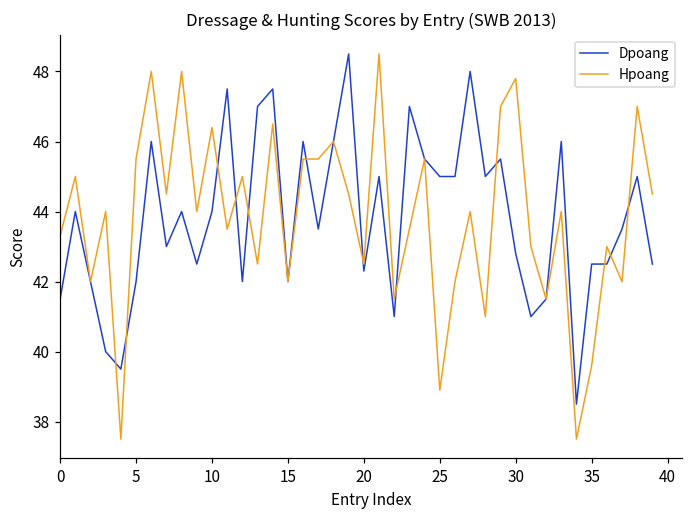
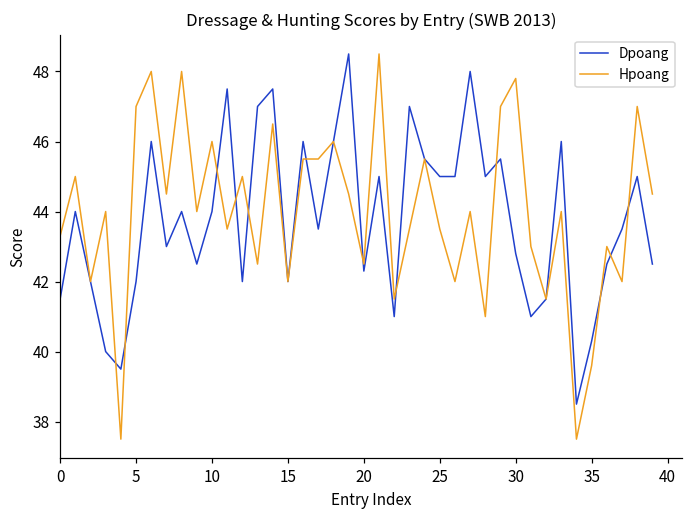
Hpoang, 5: 45.5 -> 47.0
Hpoang, 10: 46.4 -> 46.0
Hpoang, 25: 38.9 -> 43.5
Dpoang, 35: 42.5 -> 40.3
